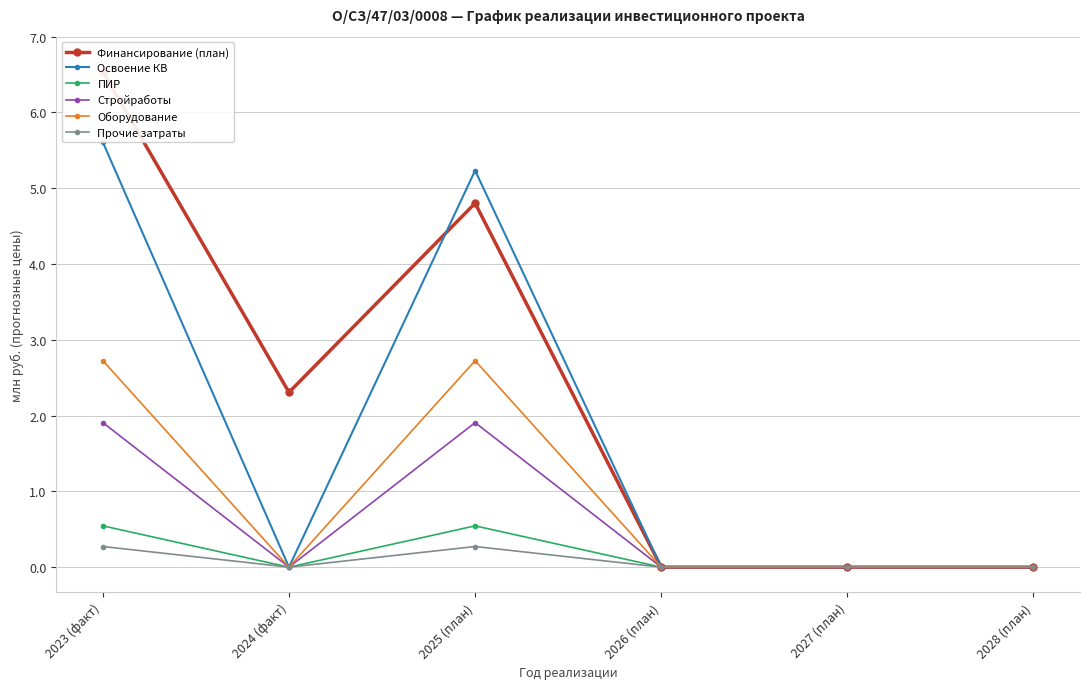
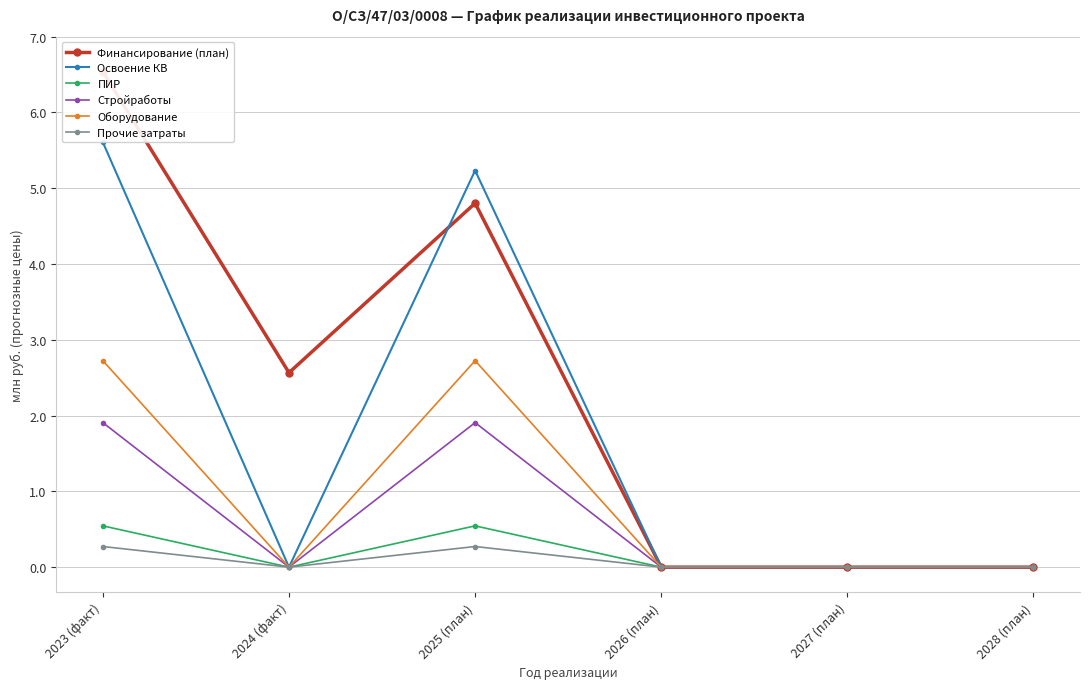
Финансирование (план), 2024 (факт): 2.3 -> 2.6
